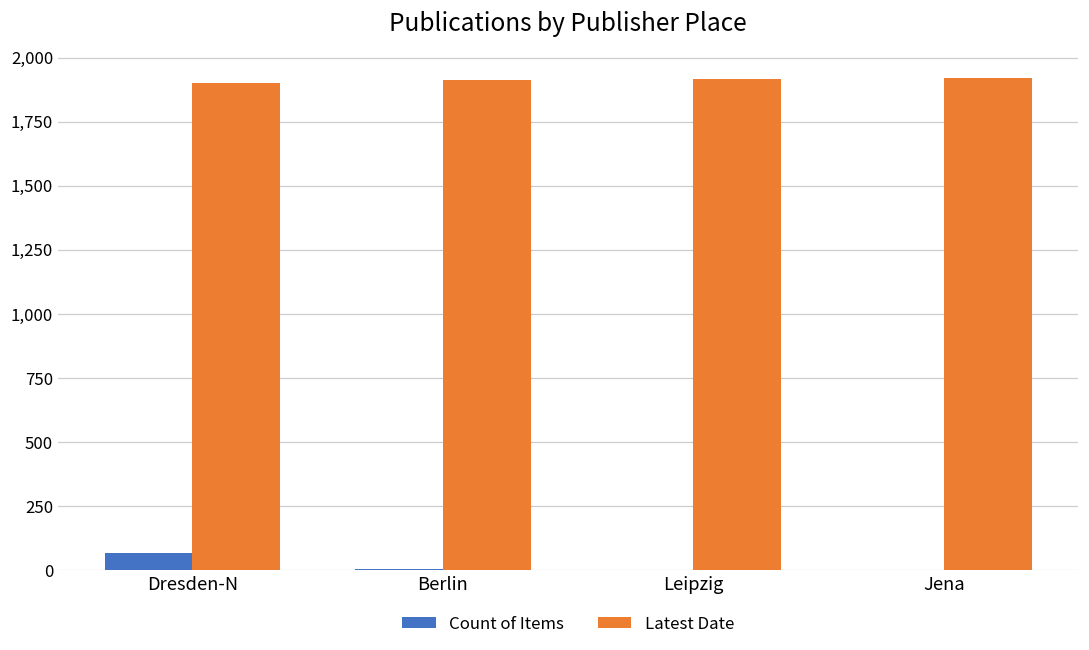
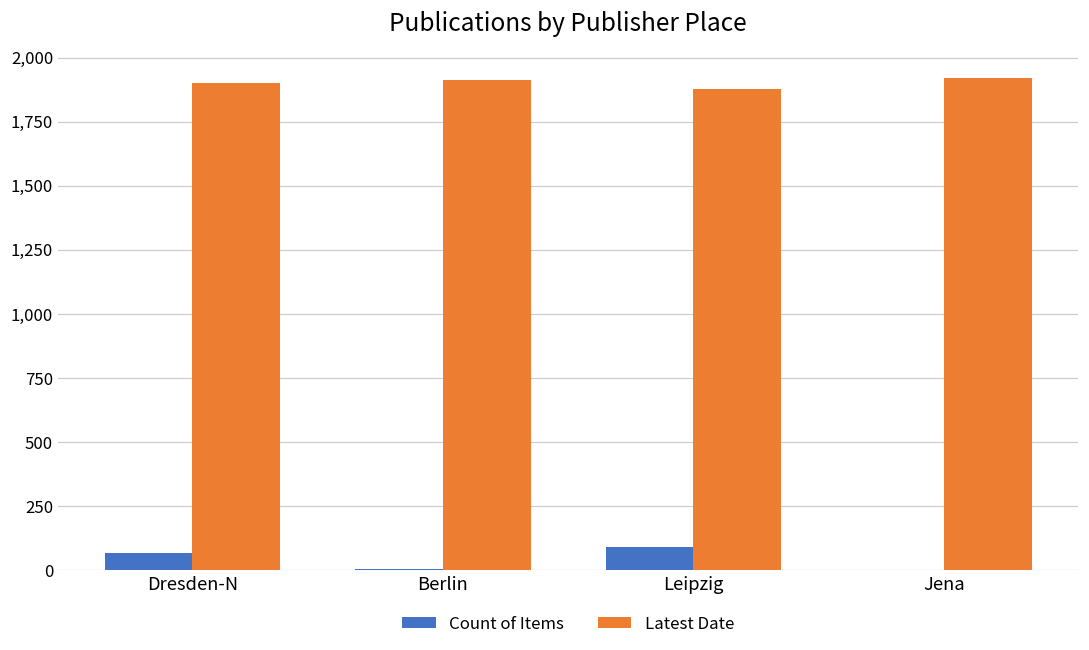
Count of Items, Leipzig: 0 -> 90
Latest Date, Leipzig: 1,920 -> 1,880
